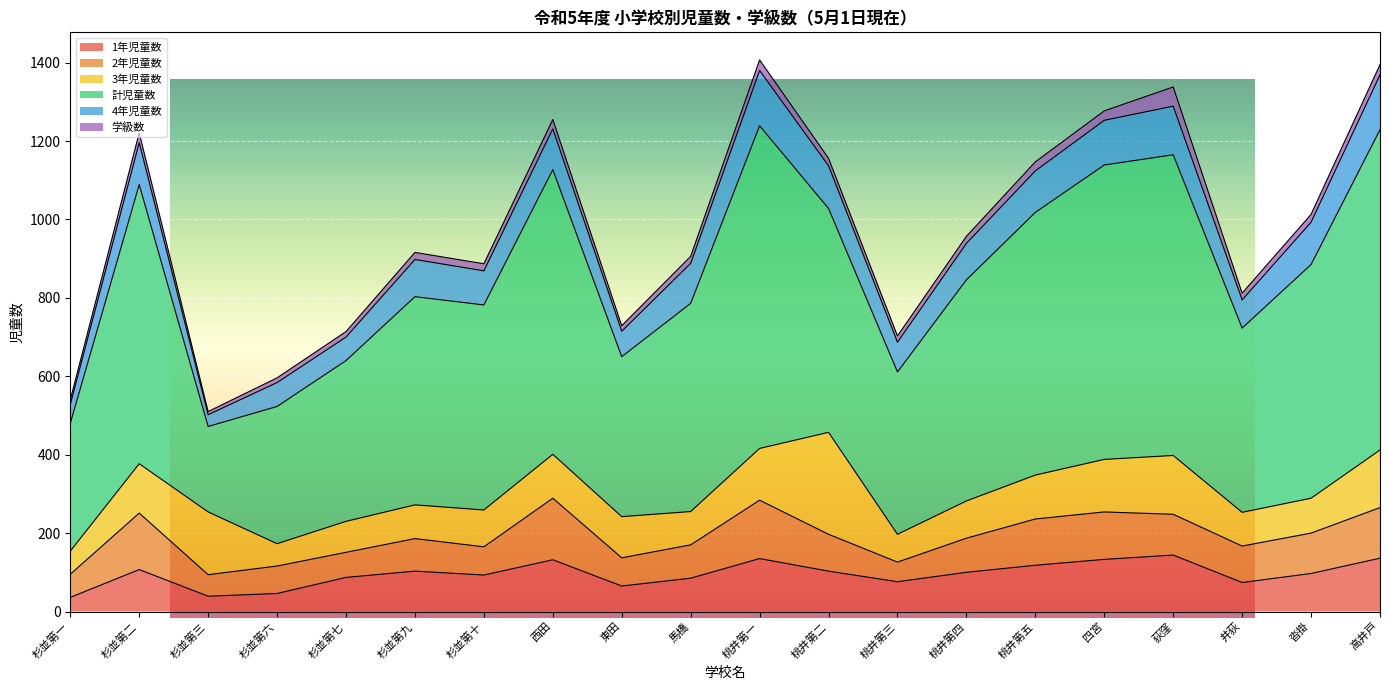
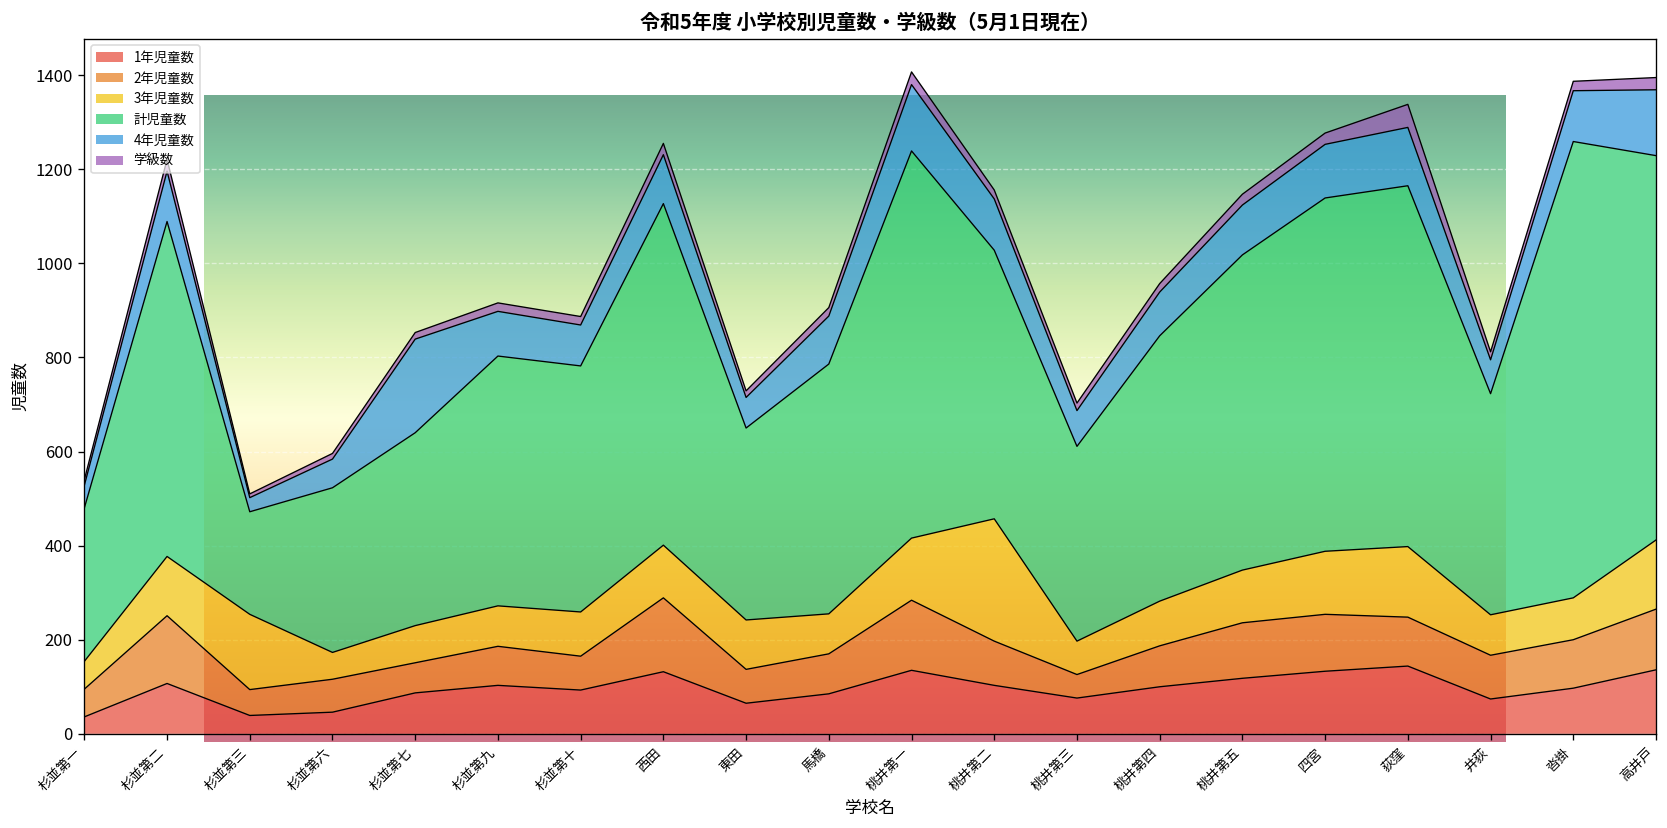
令和5年度 小学校別児童数・学級数（5月1日現在）, 4年児童数, 杉並第七: 60 -> 200
令和5年度 小学校別児童数・学級数（5月1日現在）, 計児童数, 沓掛: 600 -> 970
